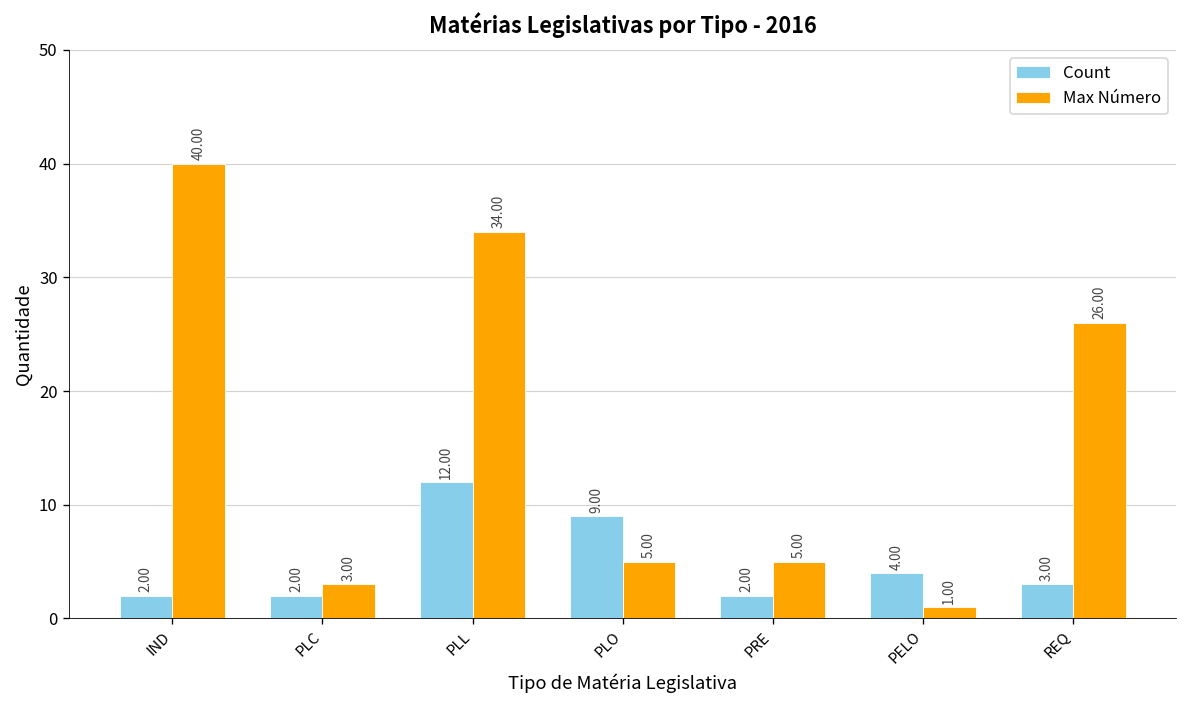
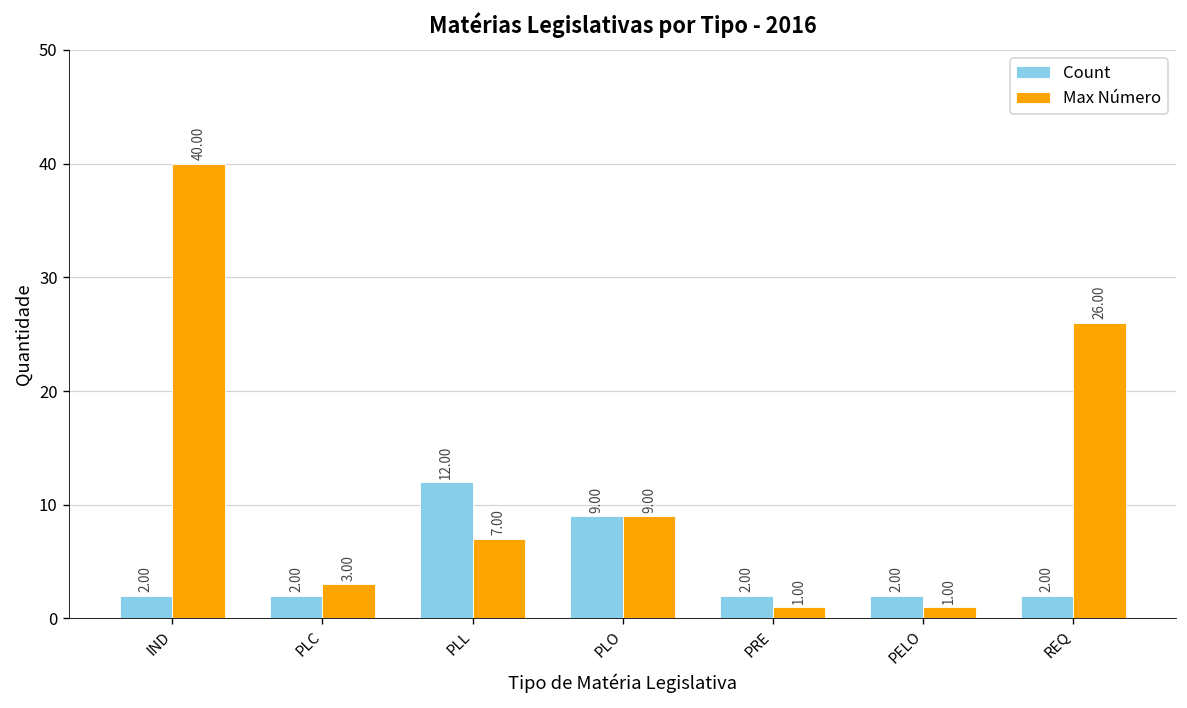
Max Número, PLL: 34.00 -> 7.00
Max Número, PLO: 5.00 -> 9.00
Max Número, PRE: 5.00 -> 1.00
Count, PELO: 4.00 -> 2.00
Count, REQ: 3.00 -> 2.00
